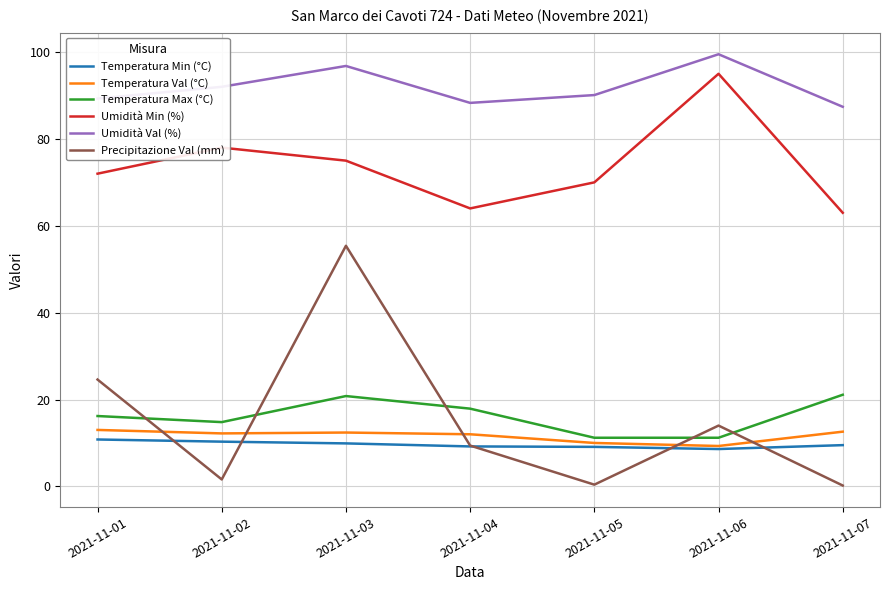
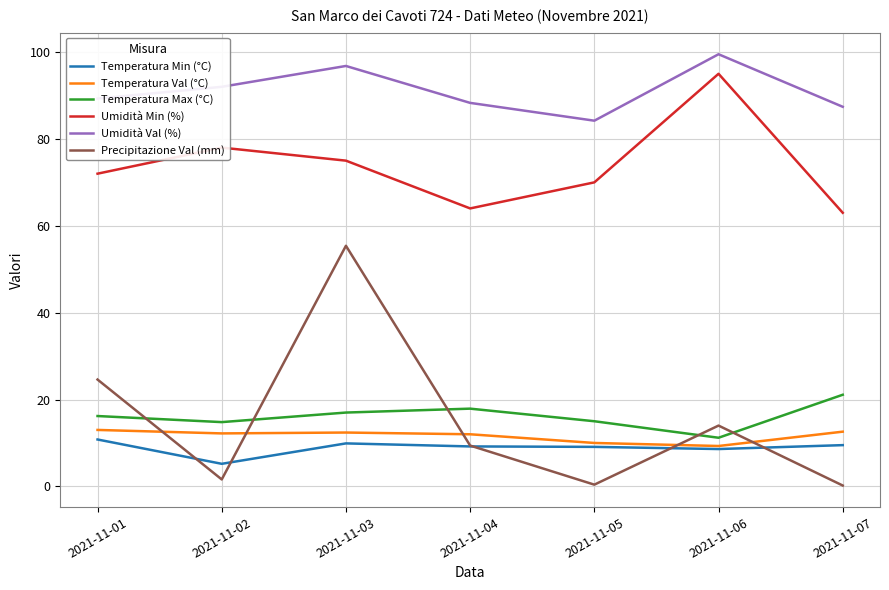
Temperatura Min (°C), 2021-11-02: 10 -> 5
Temperatura Max (°C), 2021-11-03: 21 -> 17
Temperatura Max (°C), 2021-11-05: 11 -> 15
Umidità Val (%), 2021-11-05: 90 -> 84
